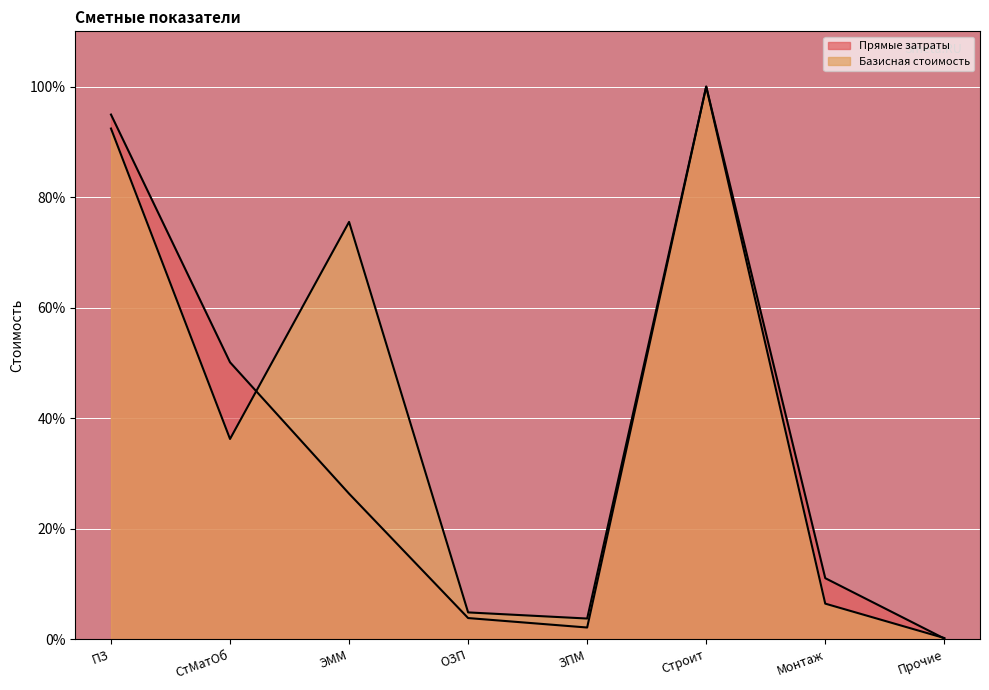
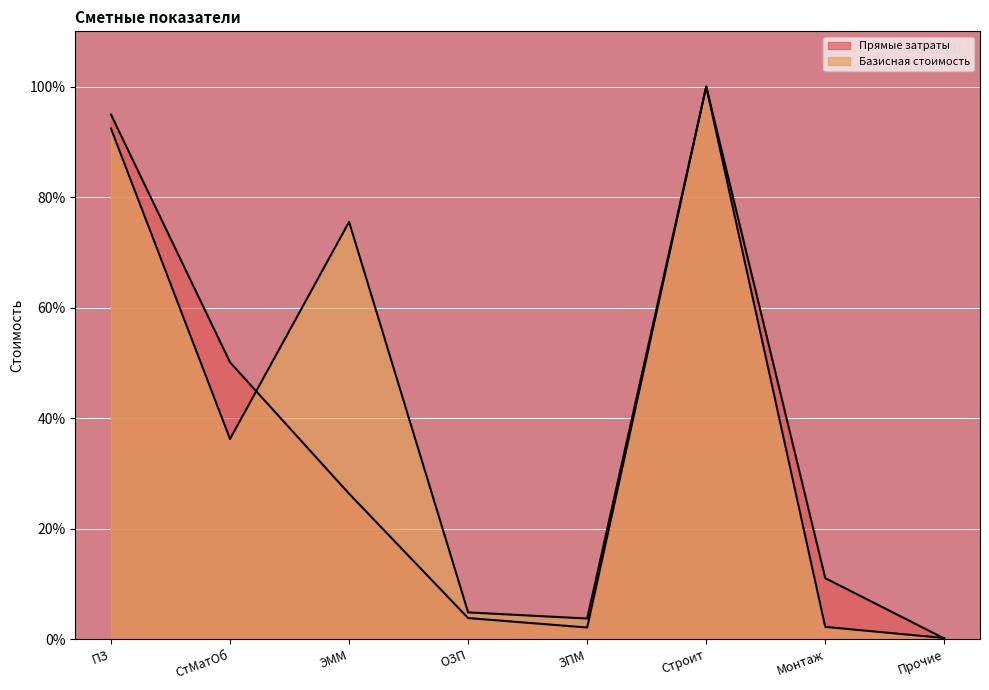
Базисная стоимость, Монтаж: 6% -> 2%
